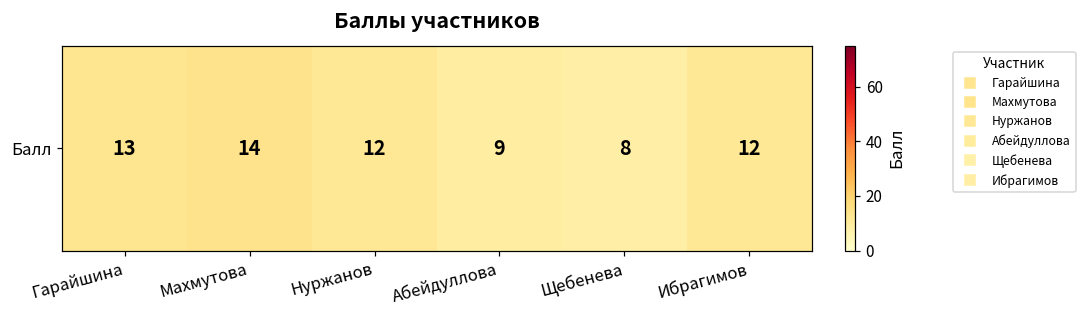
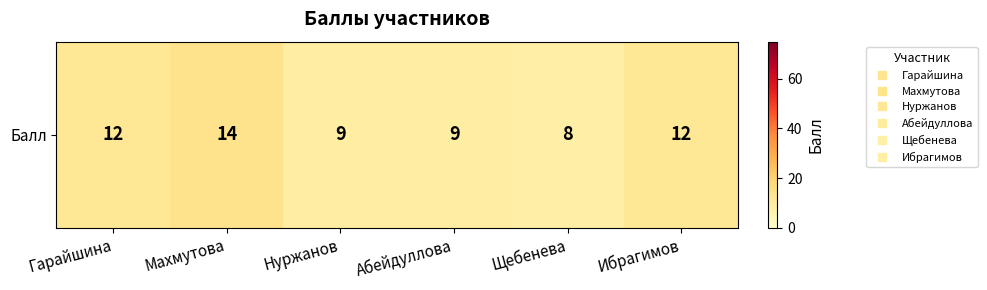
Балл, Гарайшина: 13 -> 12
Балл, Нуржанов: 12 -> 9
